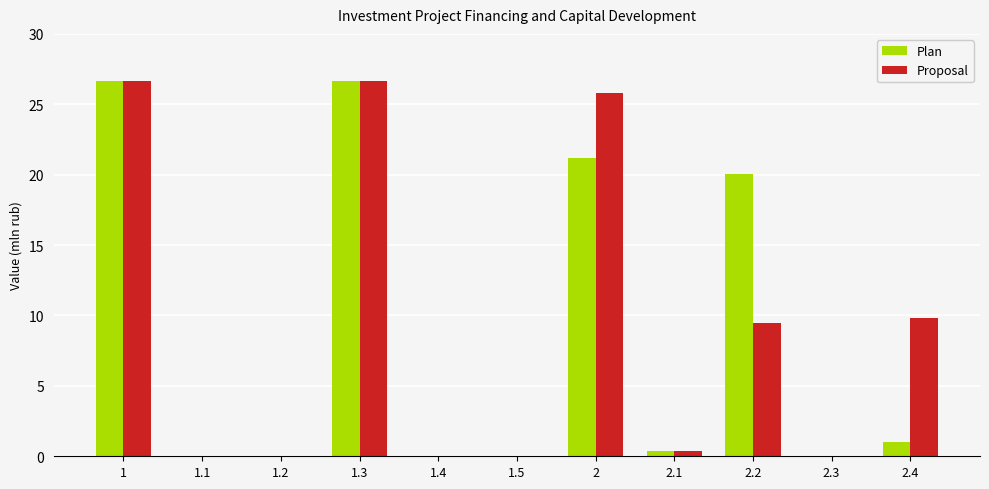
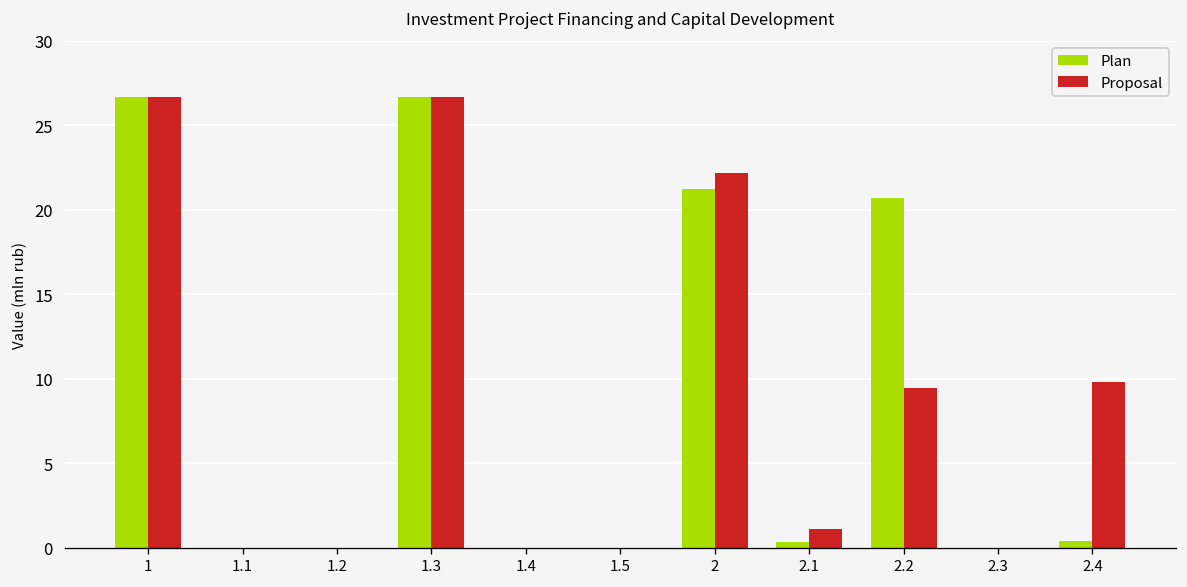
Proposal, 2: 25.8 -> 22.2
Proposal, 2.1: 0.4 -> 1.1
Plan, 2.2: 20.0 -> 20.7
Plan, 2.4: 1.0 -> 0.4
